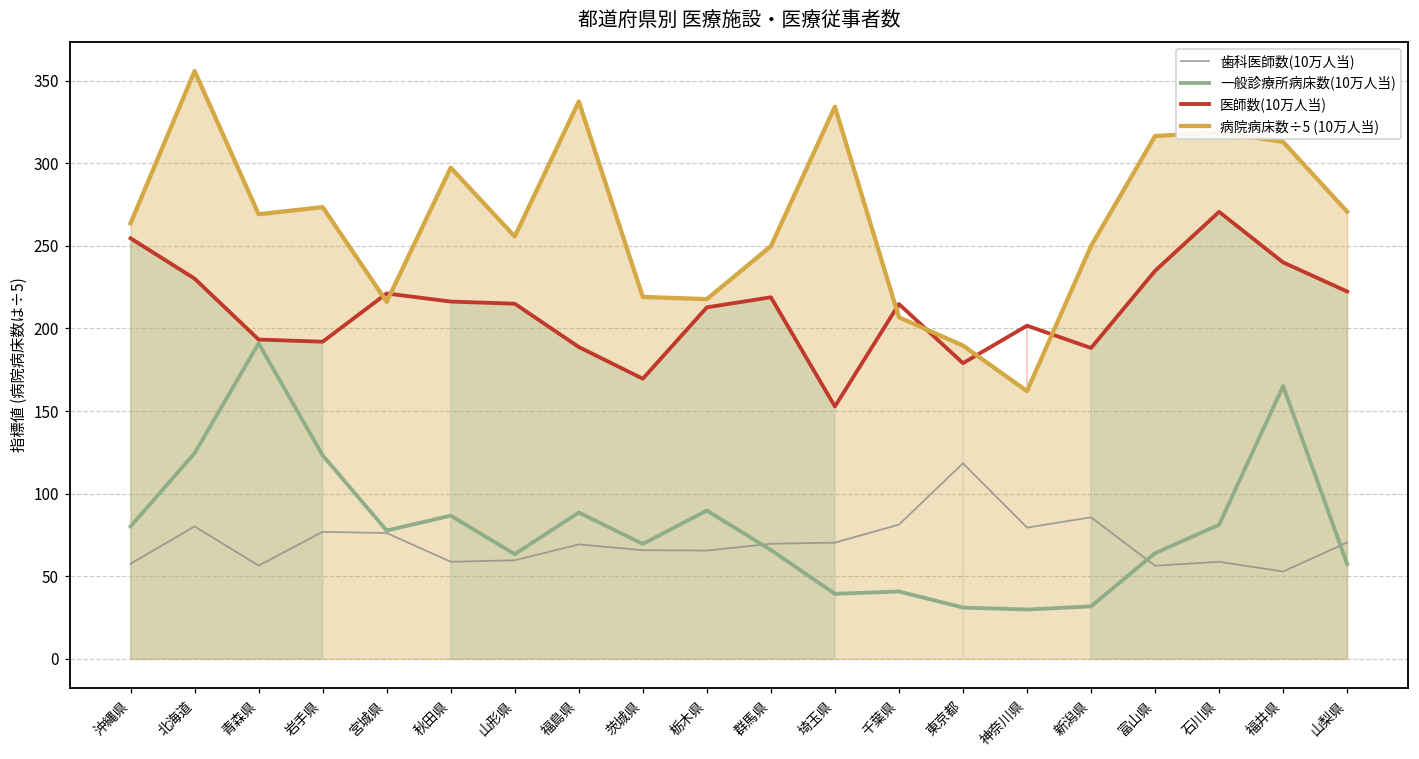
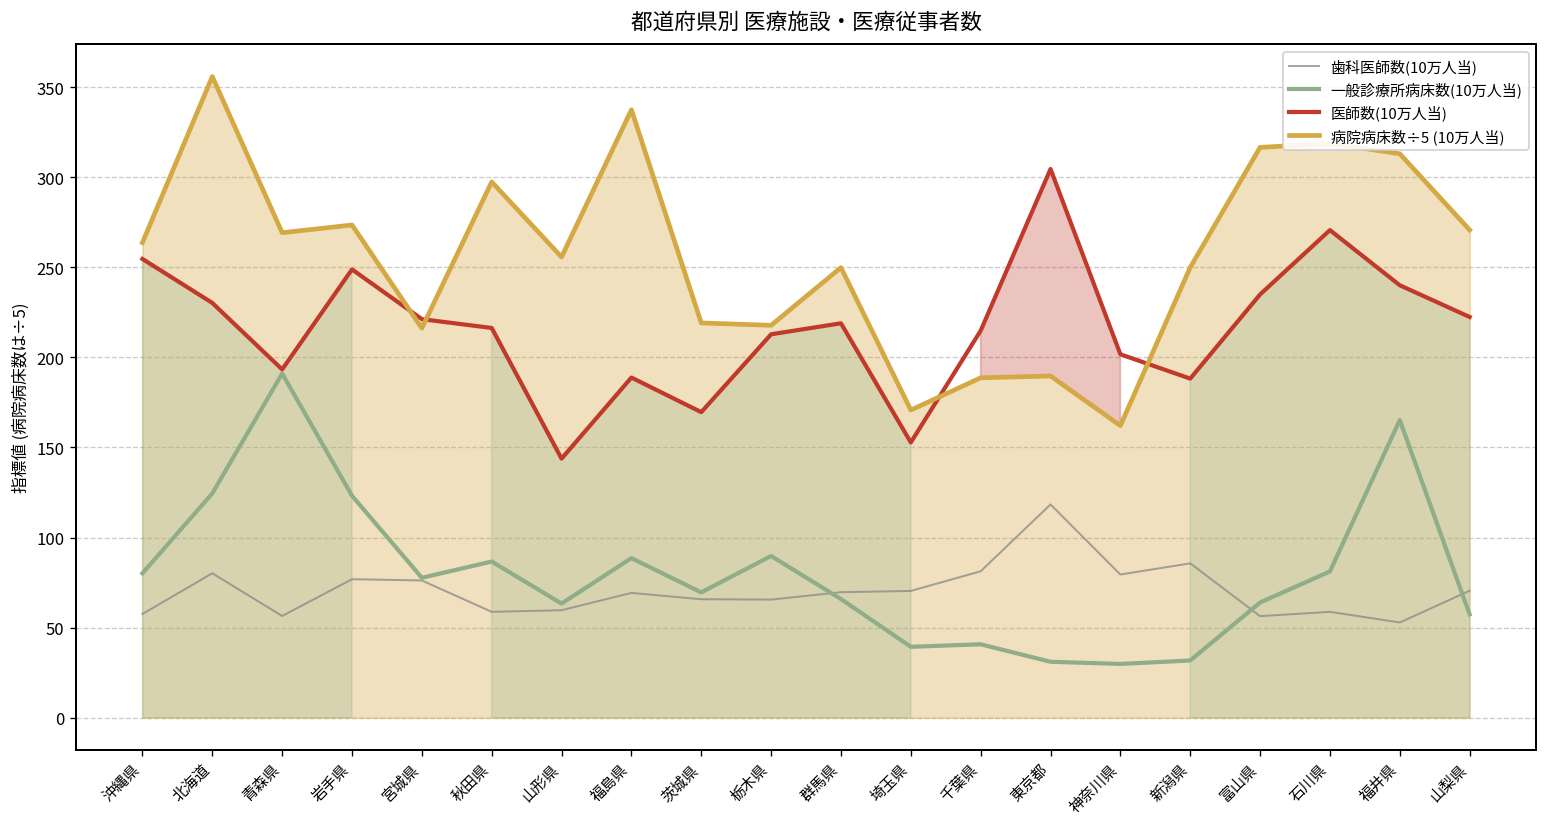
医師数(10万人当), 岩手県: 192 -> 249
医師数(10万人当), 山形県: 215 -> 144
病院病床数÷5 (10万人当), 埼玉県: 334 -> 171
病院病床数÷5 (10万人当), 千葉県: 207 -> 189
医師数(10万人当), 東京都: 179 -> 305
